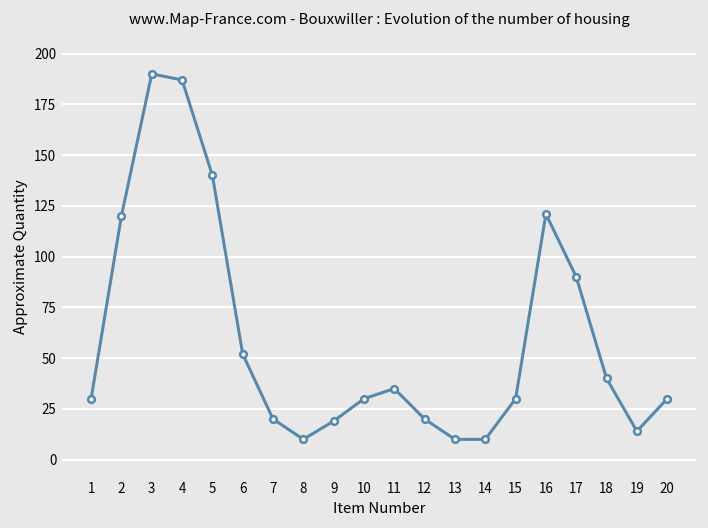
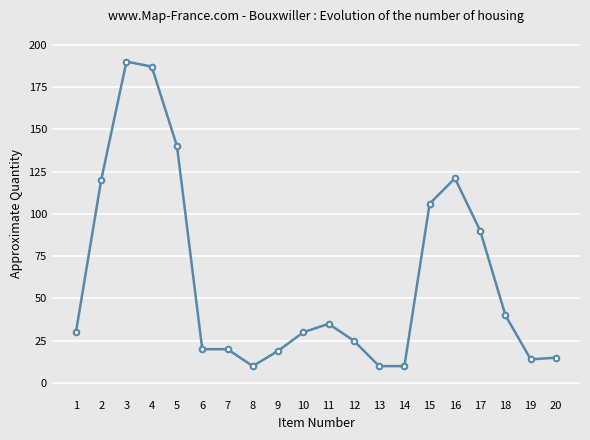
6: 52 -> 20
12: 20 -> 25
15: 30 -> 106
20: 30 -> 15
